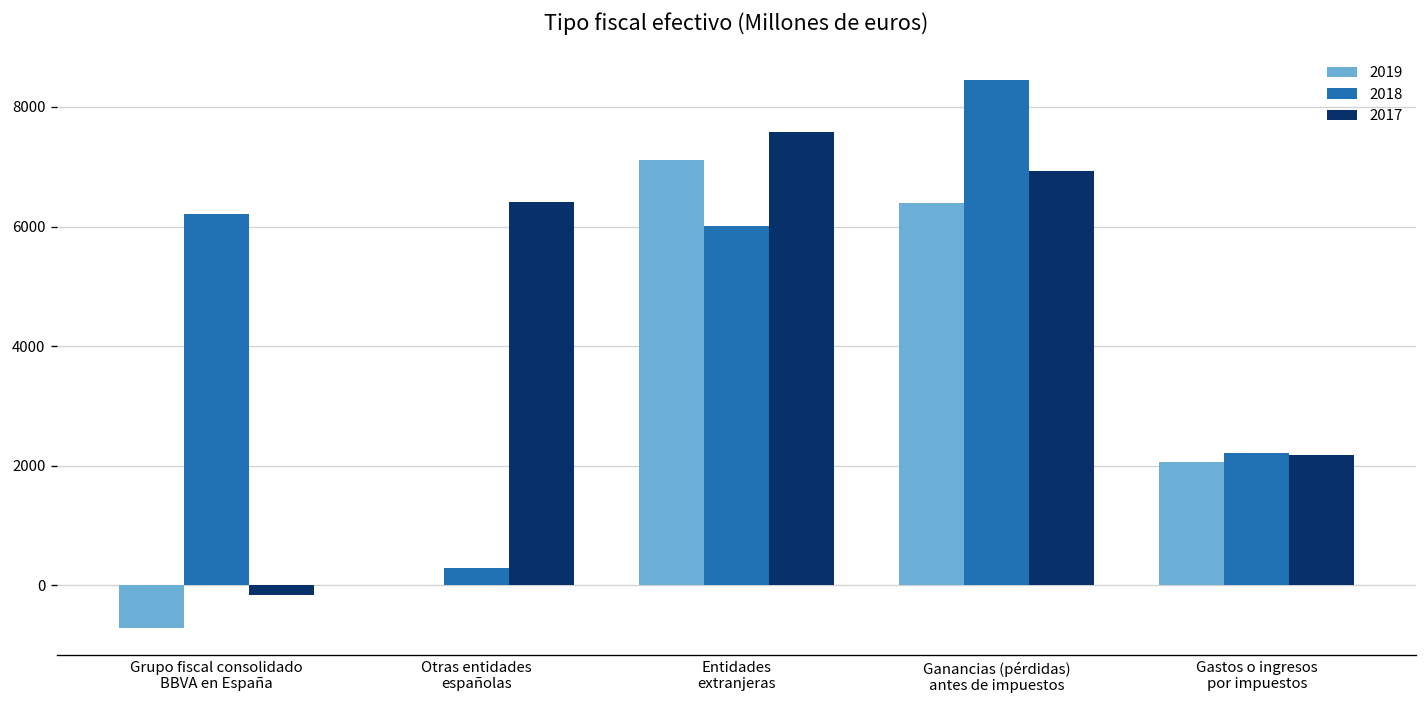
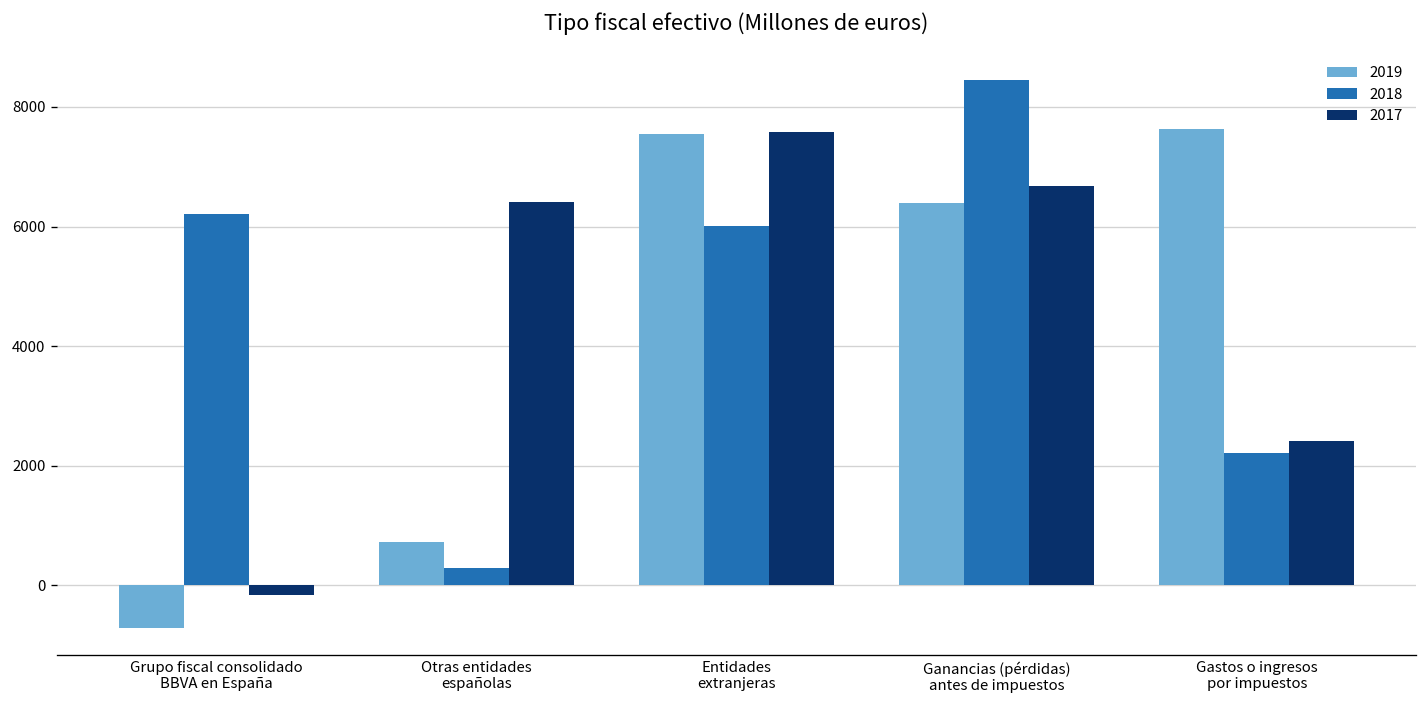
2019, Otras entidades españolas: 0 -> 700
2019, Entidades extranjeras: 7100 -> 7600
2017, Ganancias (pérdidas) antes de impuestos: 6900 -> 6700
2019, Gastos o ingresos por impuestos: 2100 -> 7600
2017, Gastos o ingresos por impuestos: 2200 -> 2400
